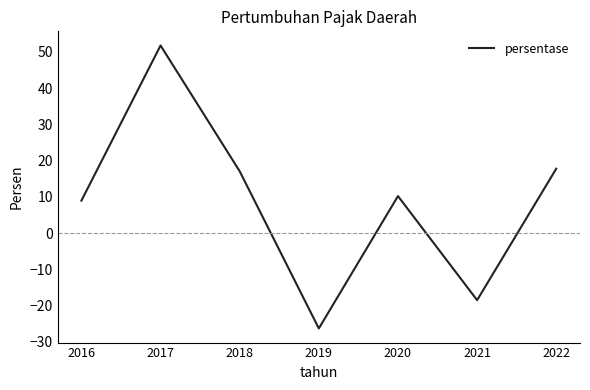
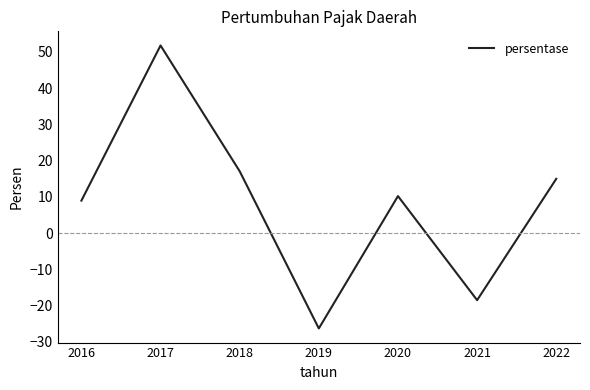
2022: 18 -> 15
